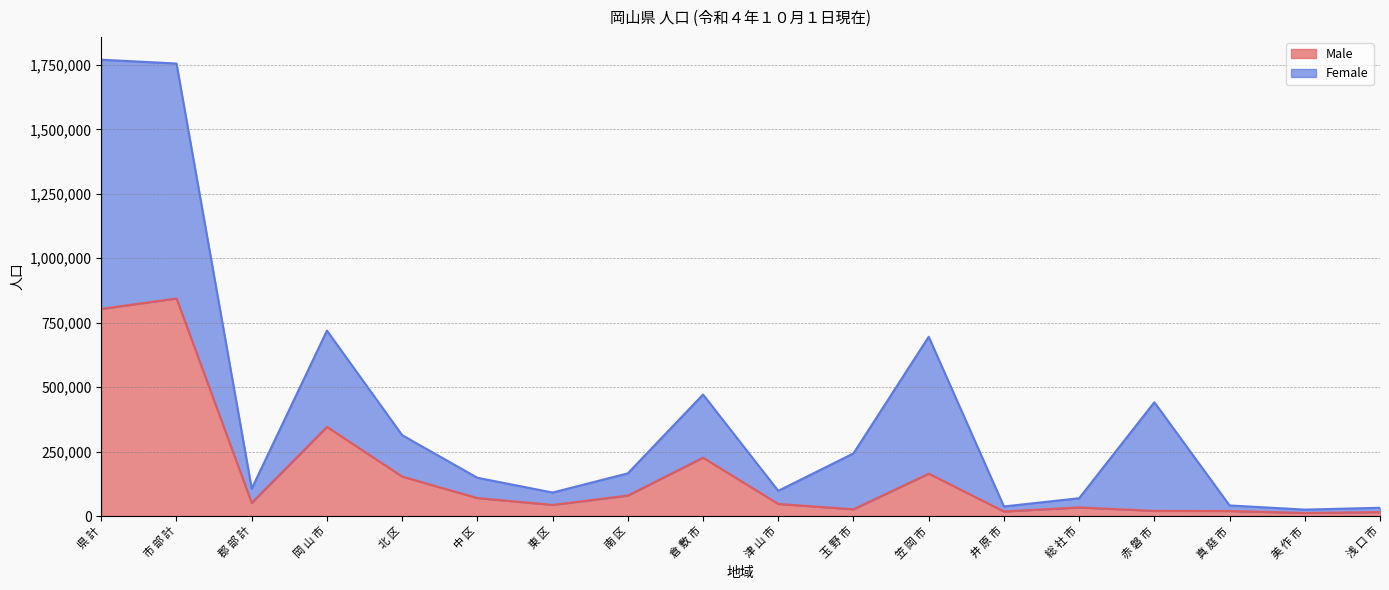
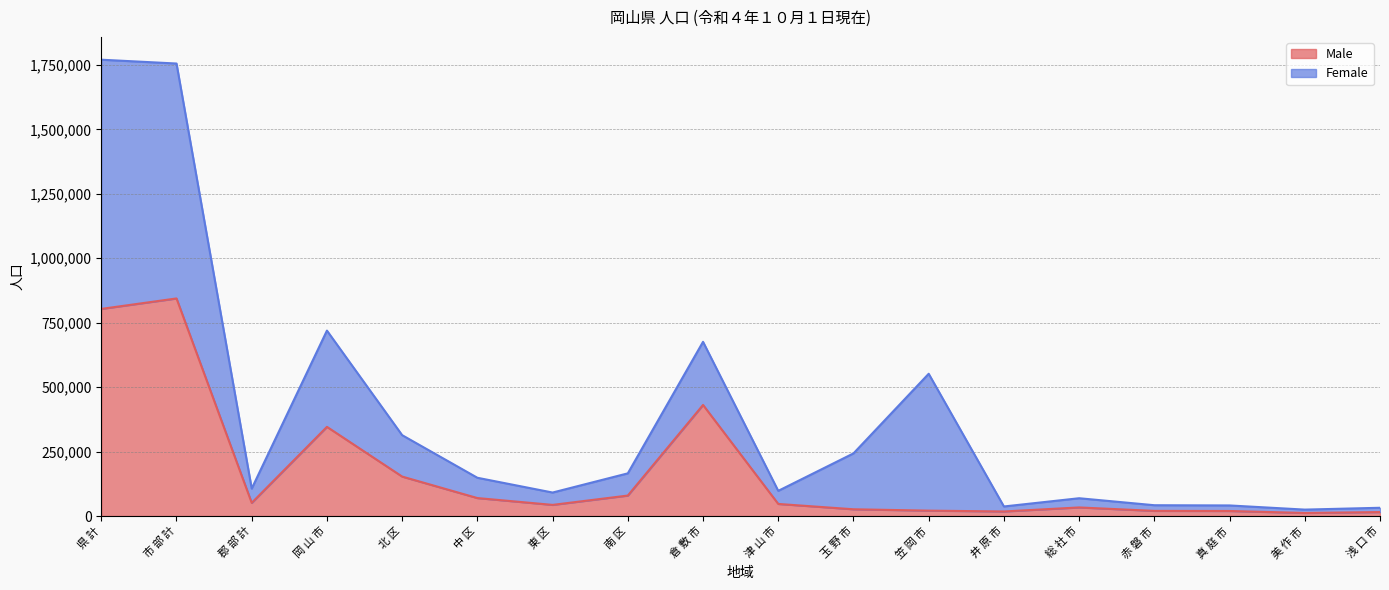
Male, 倉 敷 市: 230,000 -> 430,000
Male, 笠 岡 市: 160,000 -> 20,000
Female, 赤 磐 市: 420,000 -> 20,000
